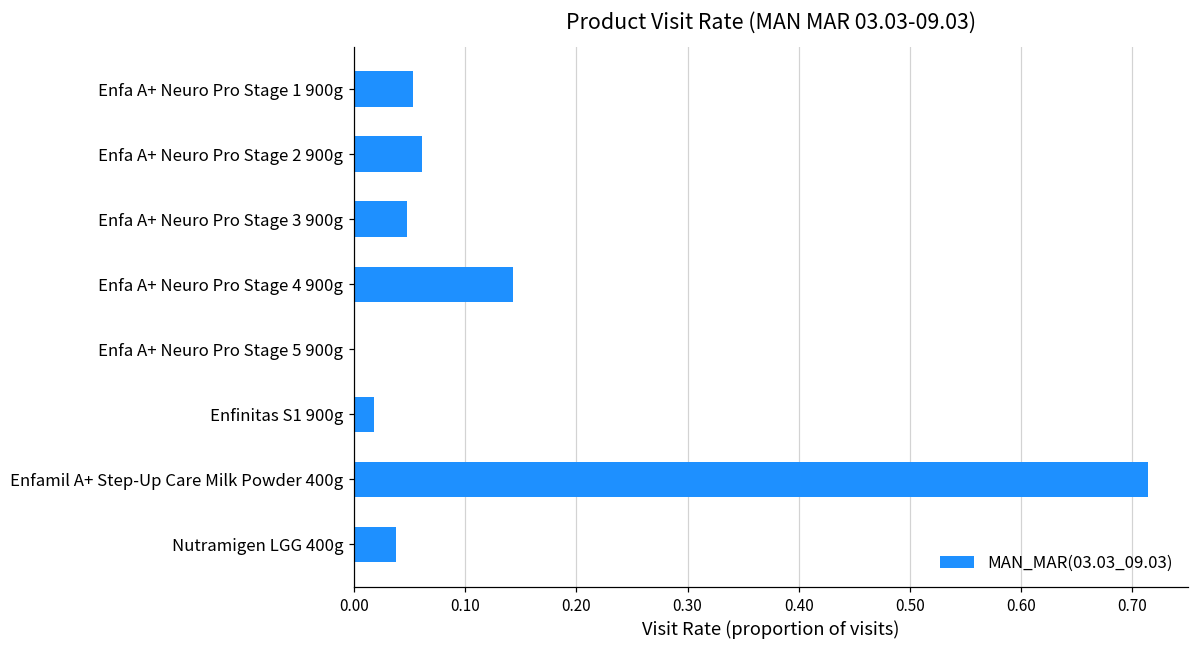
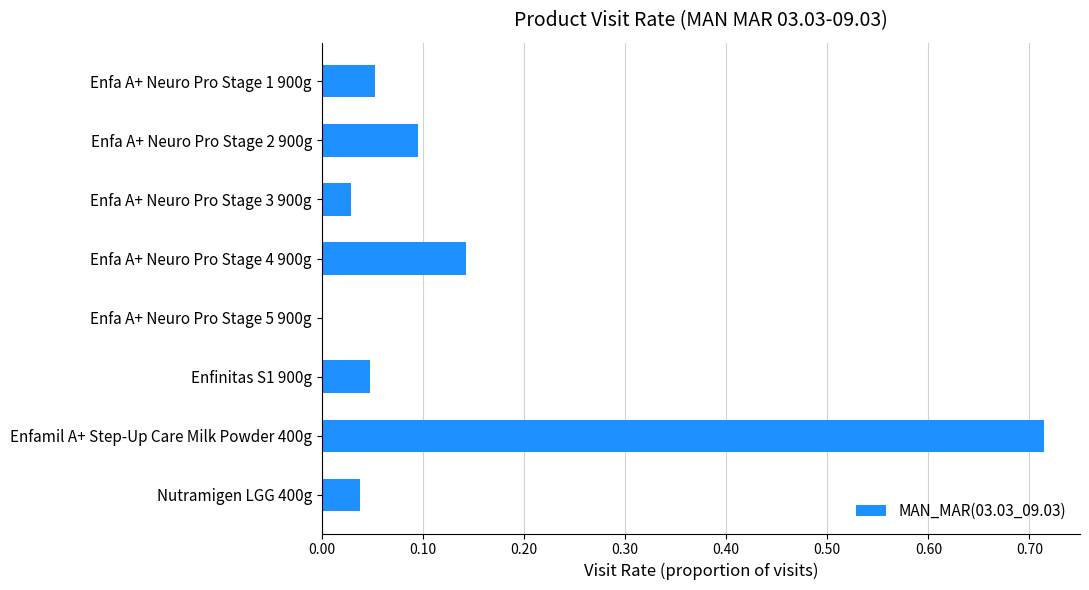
Enfa A+ Neuro Pro Stage 2 900g: 0.061 -> 0.095
Enfa A+ Neuro Pro Stage 3 900g: 0.048 -> 0.029
Enfinitas S1 900g: 0.018 -> 0.048
